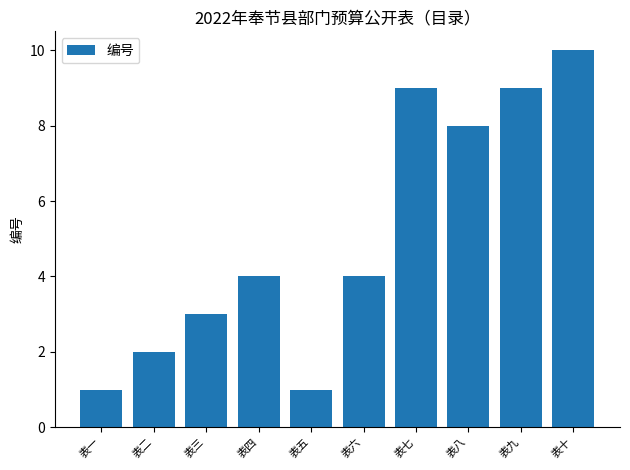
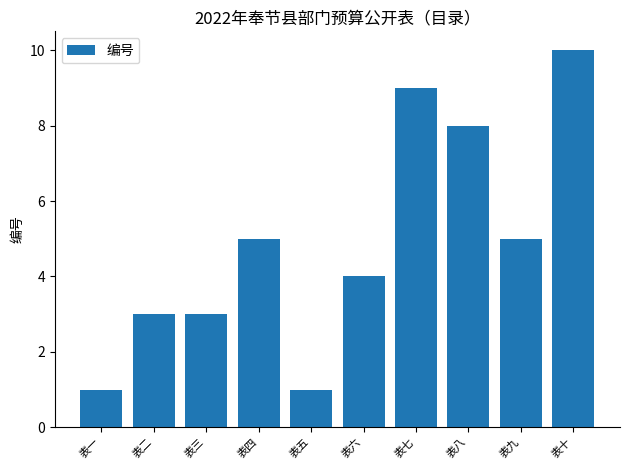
表二: 2 -> 3
表四: 4 -> 5
表九: 9 -> 5
